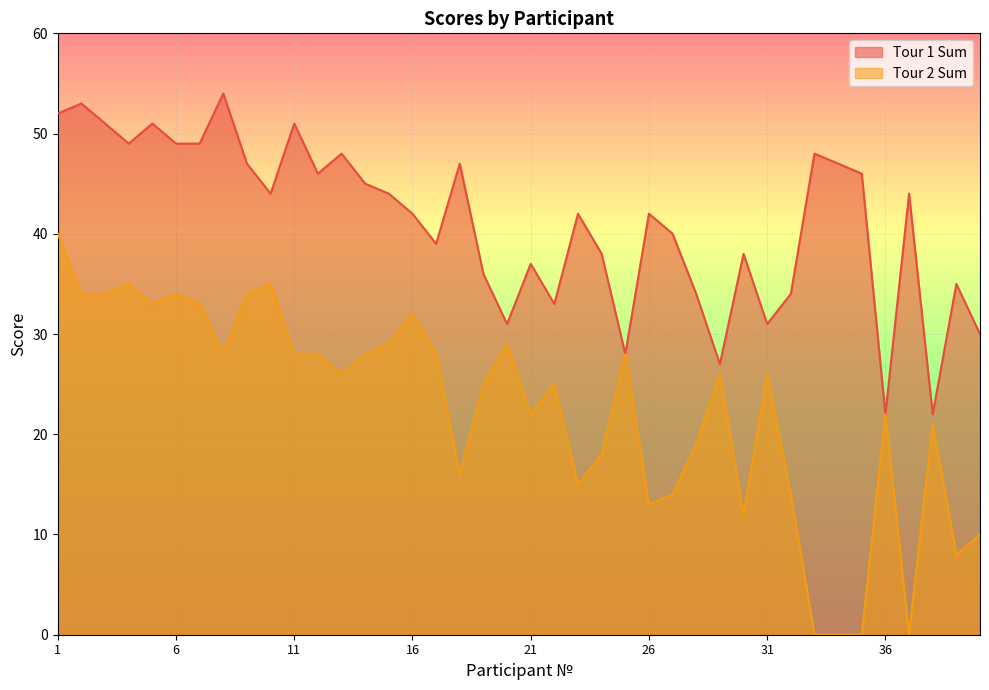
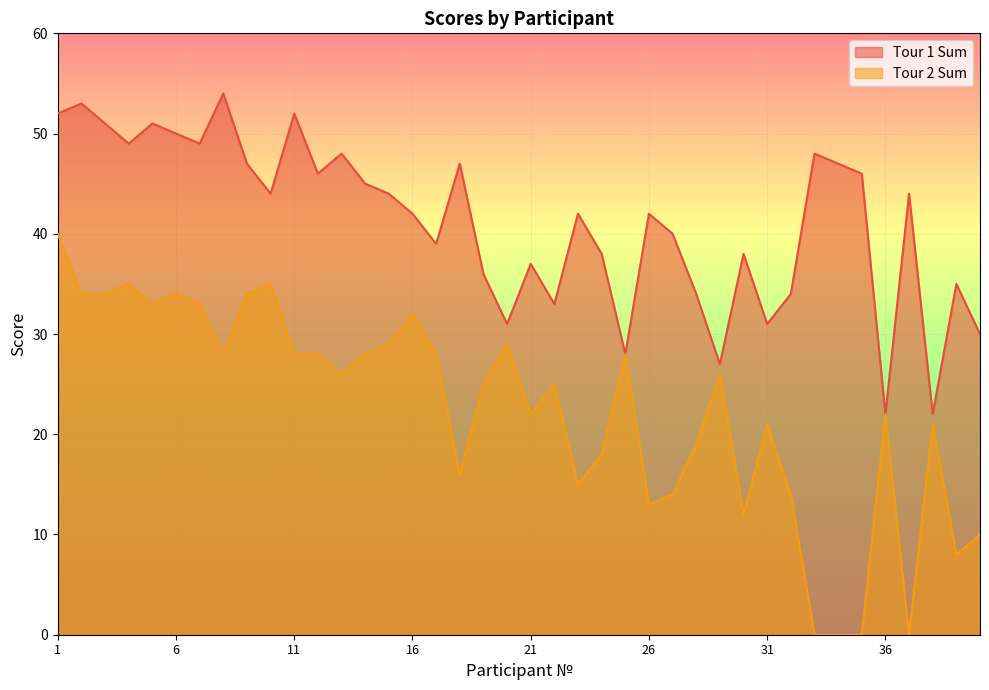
Tour 1 Sum, 6: 49 -> 50
Tour 1 Sum, 11: 51 -> 52
Tour 2 Sum, 31: 26 -> 21
